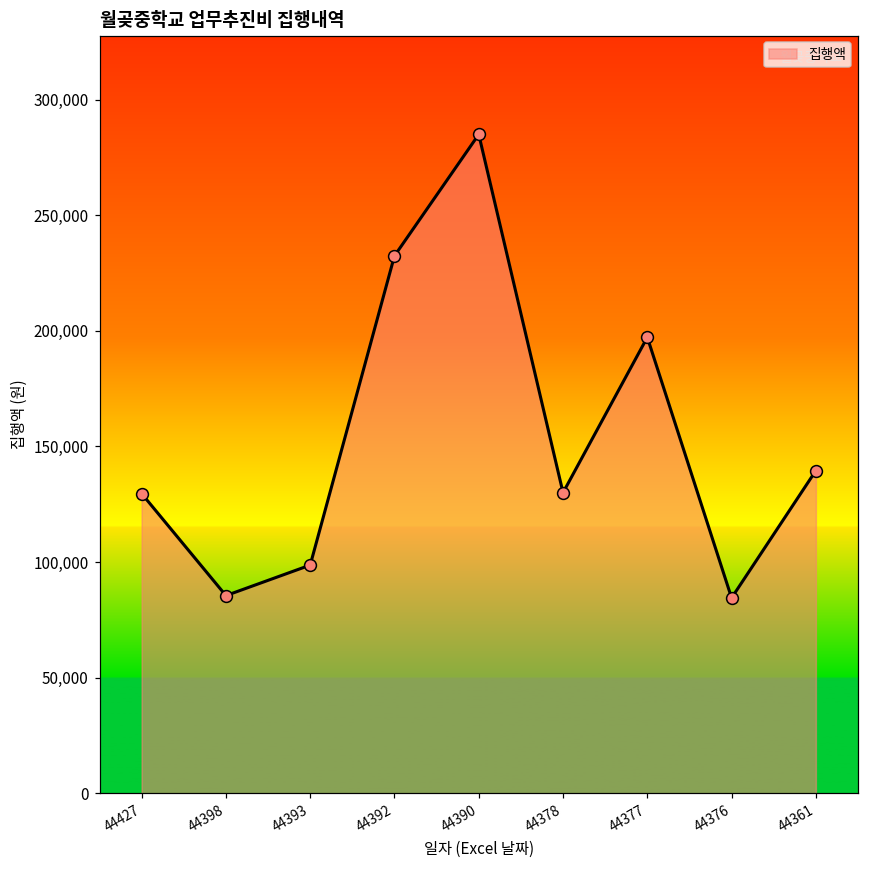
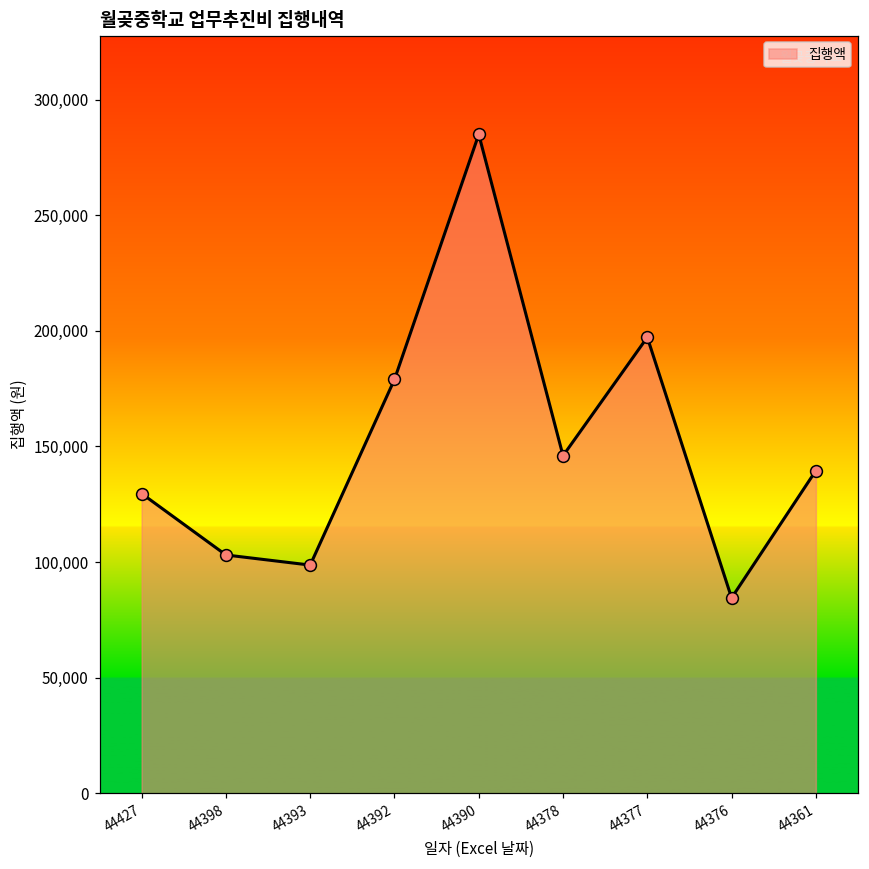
44398: 86,000 -> 103,000
44392: 232,000 -> 179,000
44378: 130,000 -> 146,000
